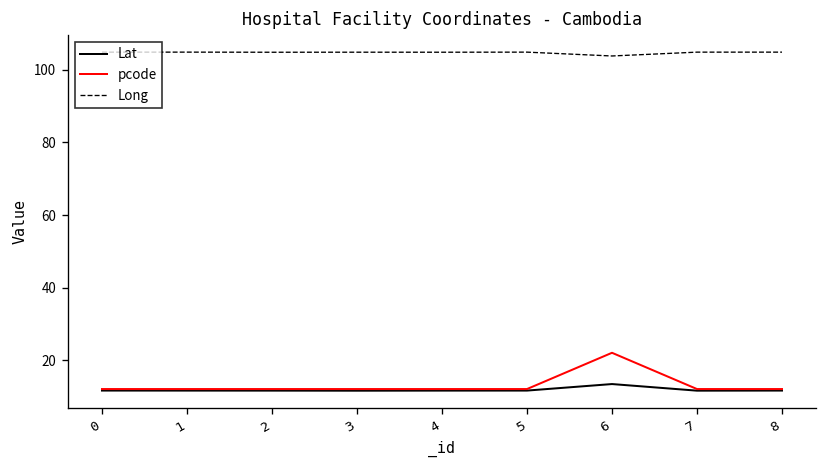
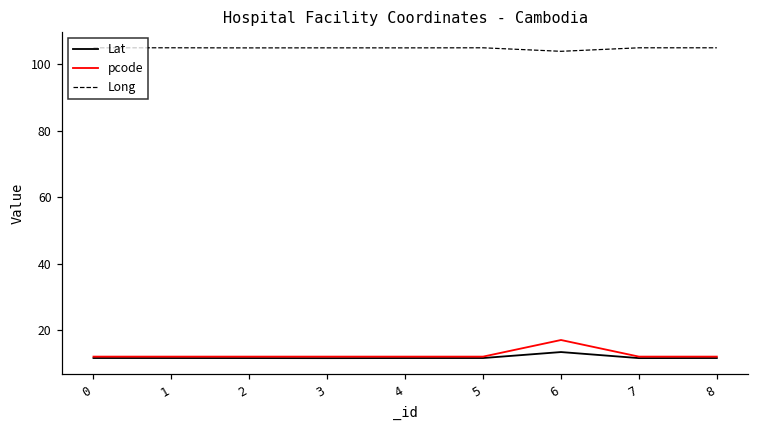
pcode, 6: 22 -> 17
